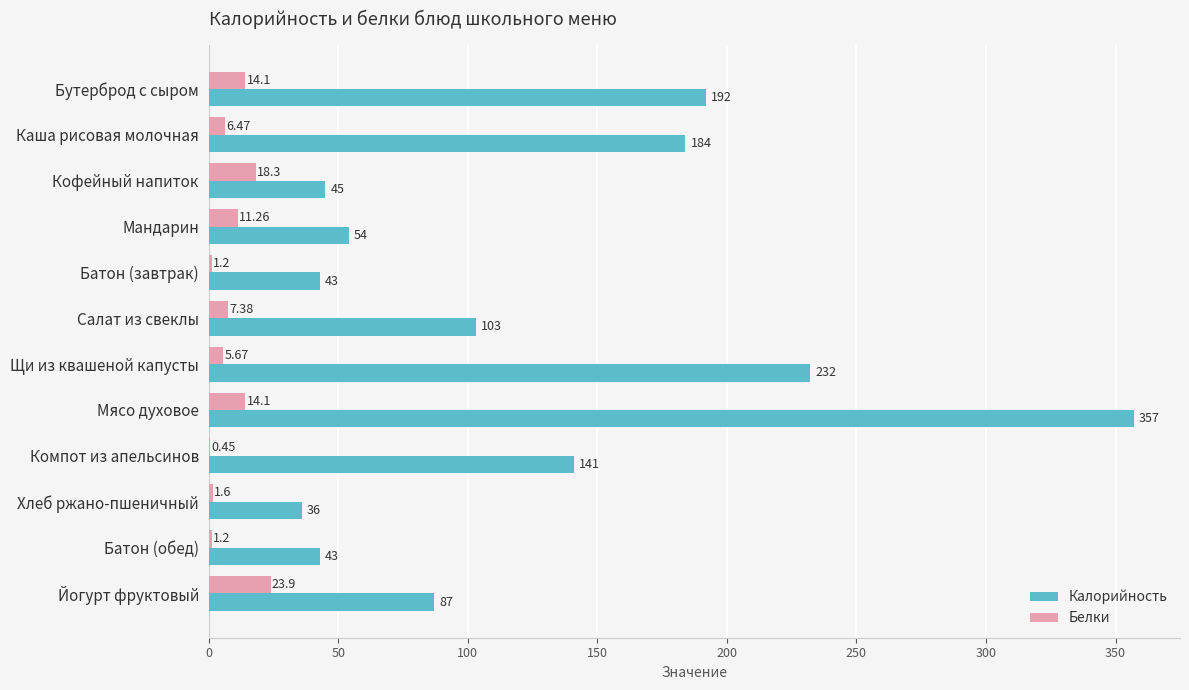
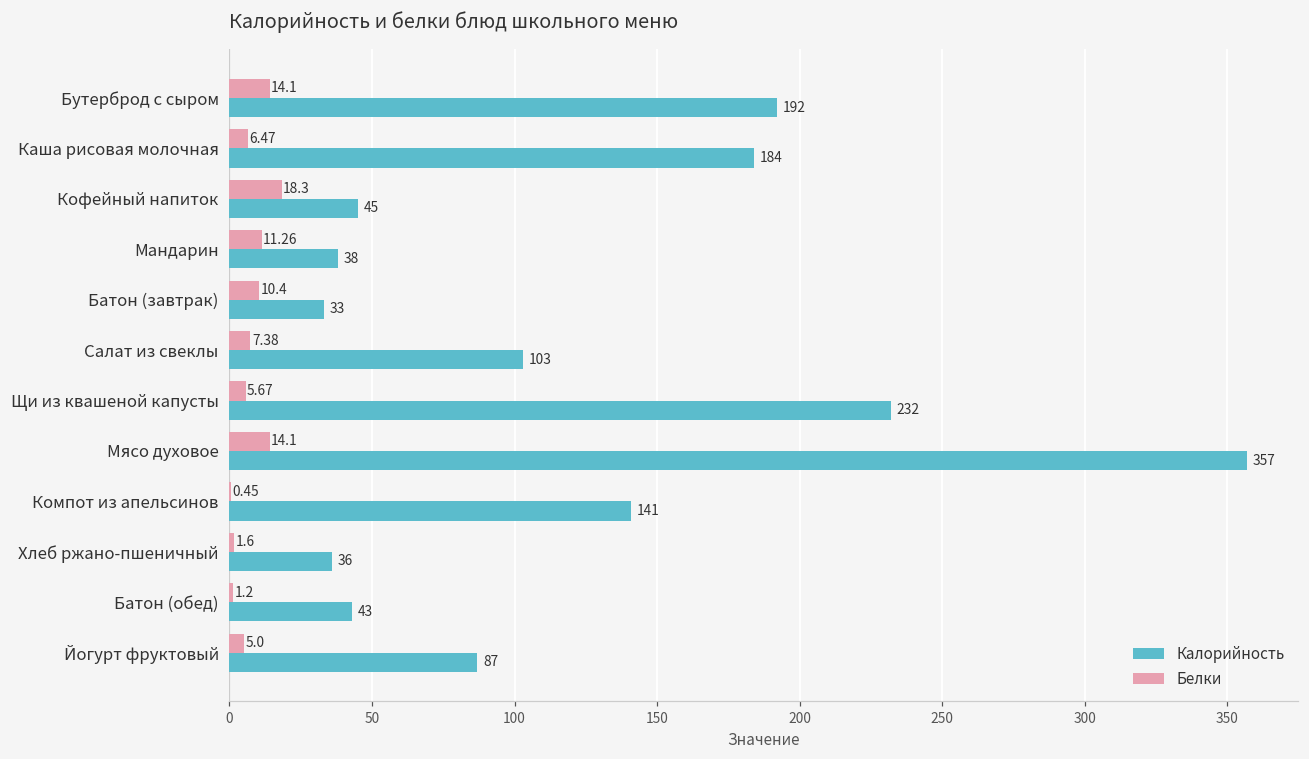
Калорийность, Мандарин: 54 -> 38
Белки, Батон (завтрак): 1.2 -> 10.4
Калорийность, Батон (завтрак): 43 -> 33
Белки, Йогурт фруктовый: 23.9 -> 5.0
